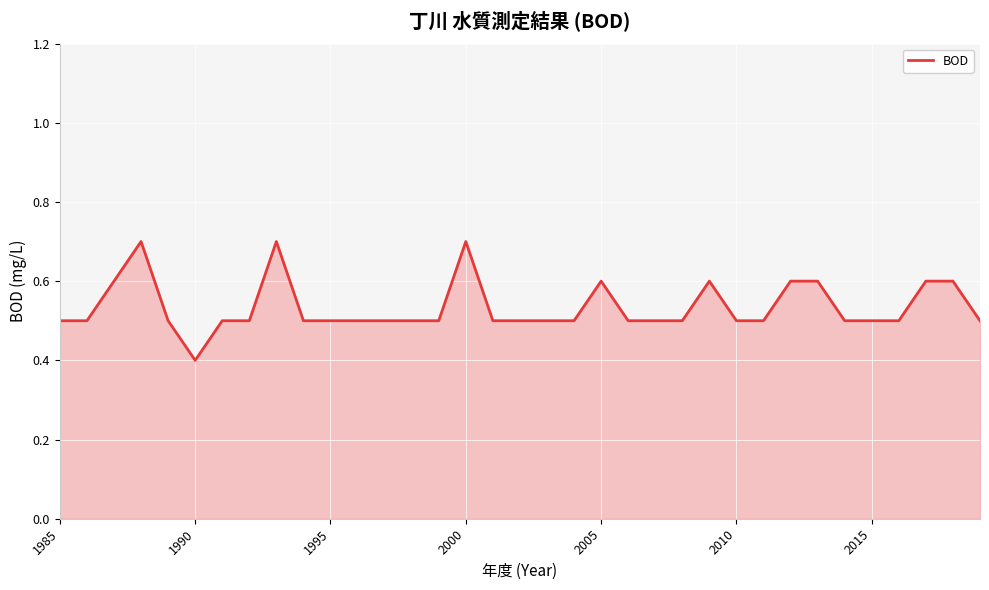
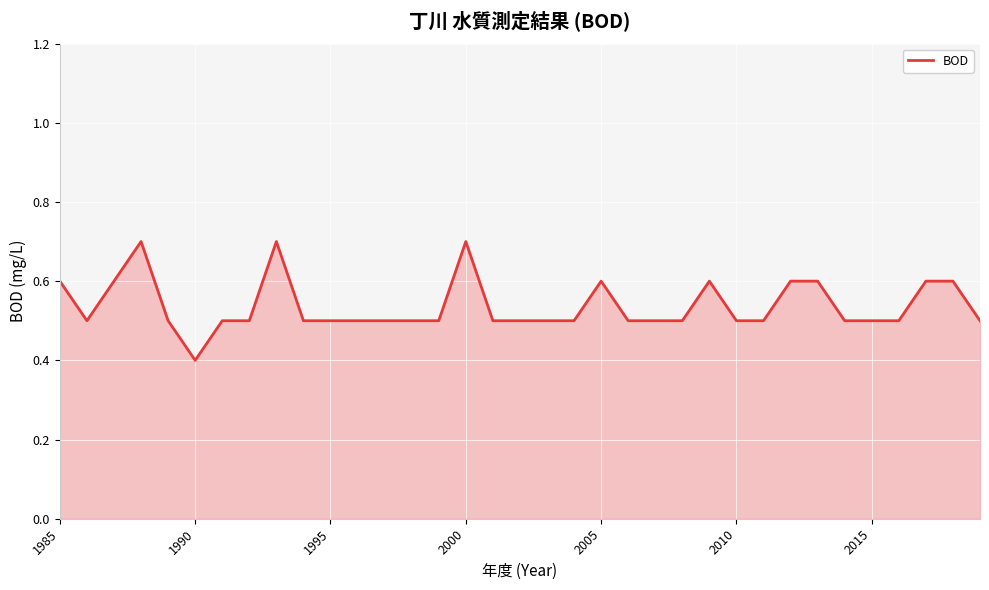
1985: 0.5 -> 0.6
